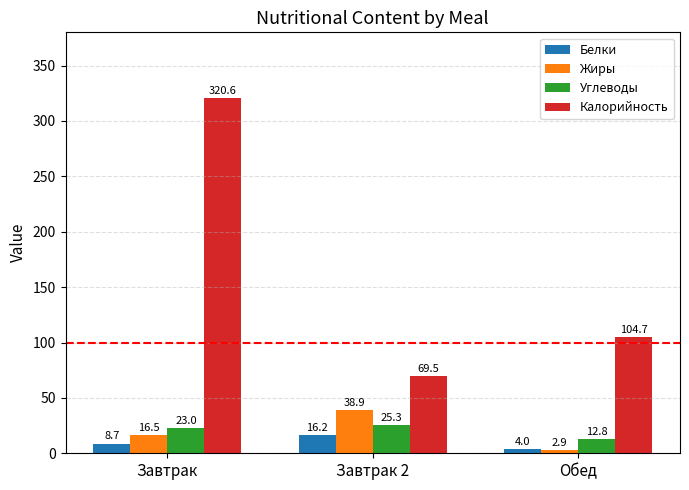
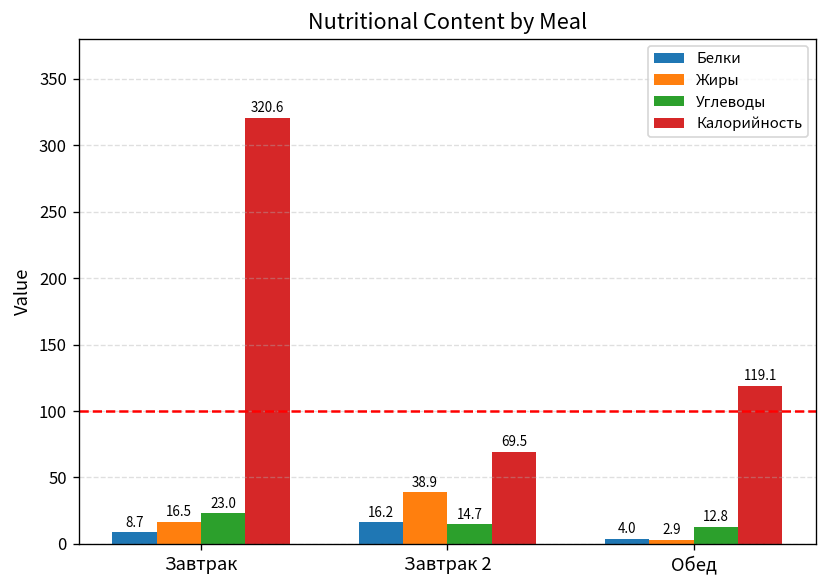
Углеводы, Завтрак 2: 25.3 -> 14.7
Калорийность, Обед: 104.7 -> 119.1
